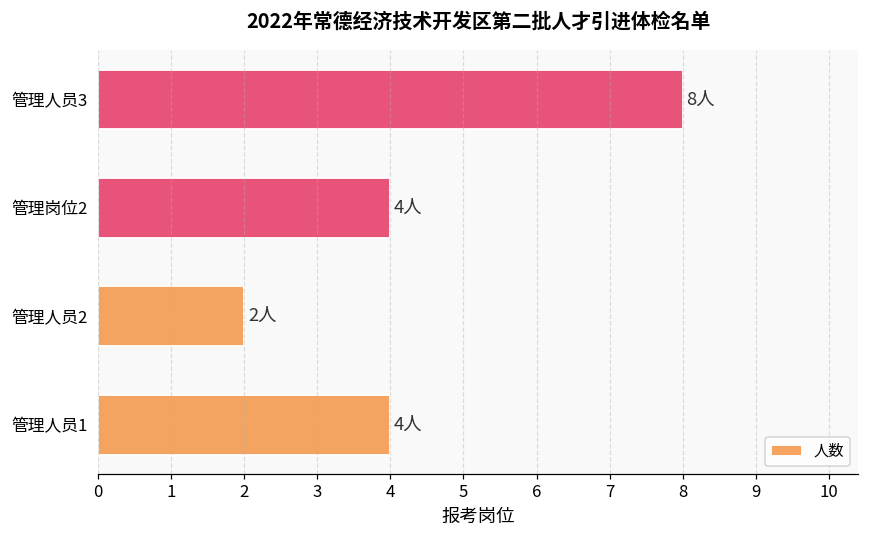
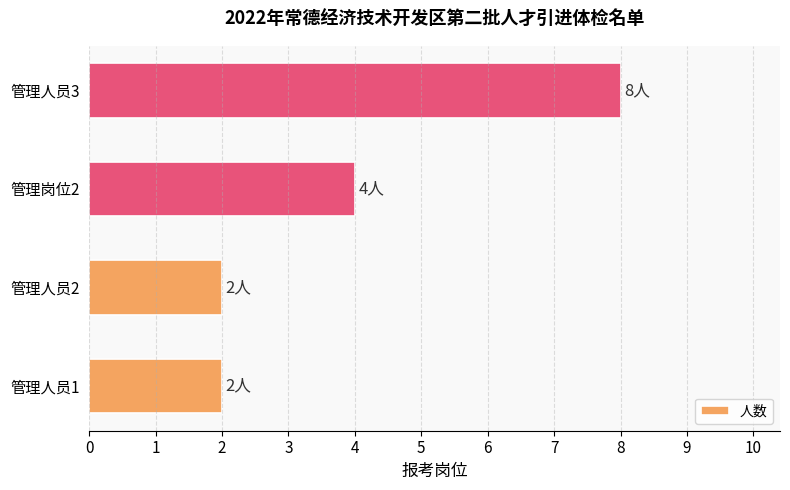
管理人员1: 4人 -> 2人
